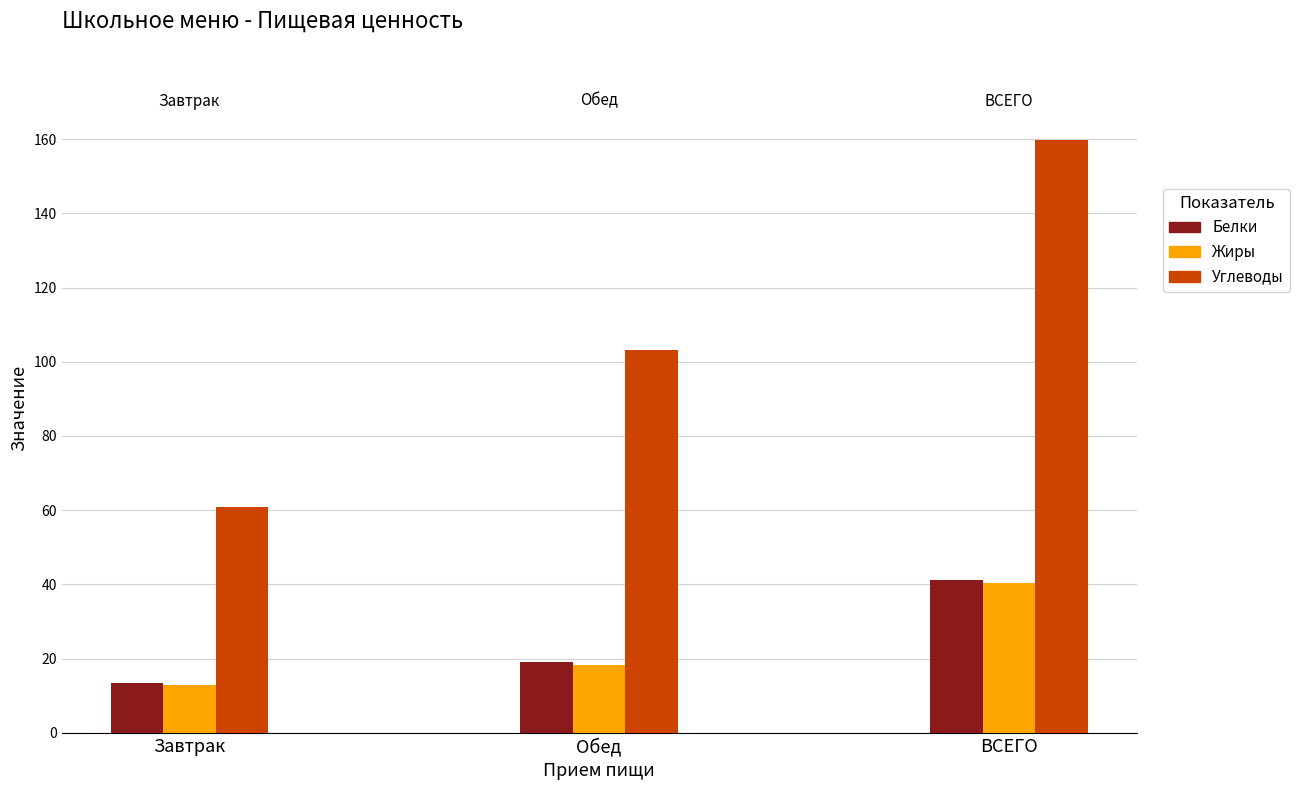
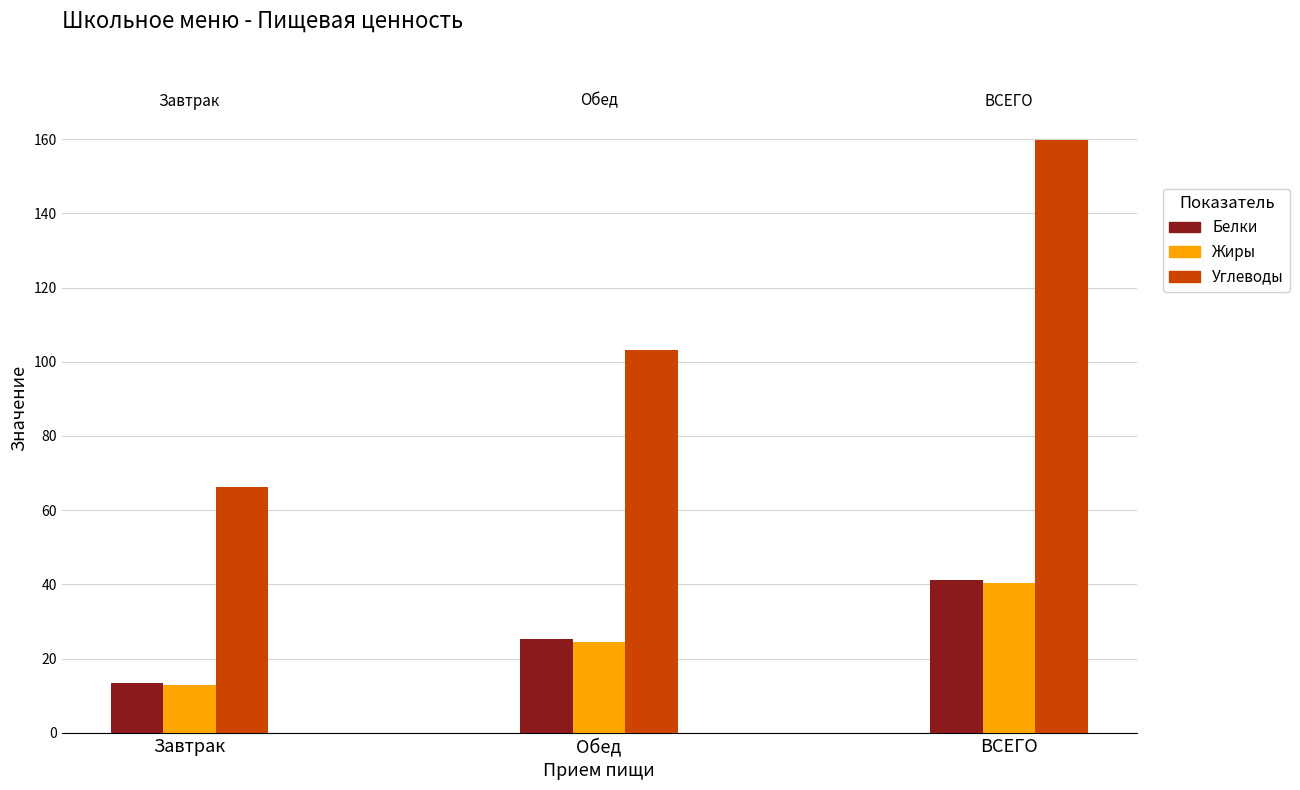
Углеводы, Завтрак: 61 -> 66
Белки, Обед: 19 -> 25
Жиры, Обед: 18 -> 25
